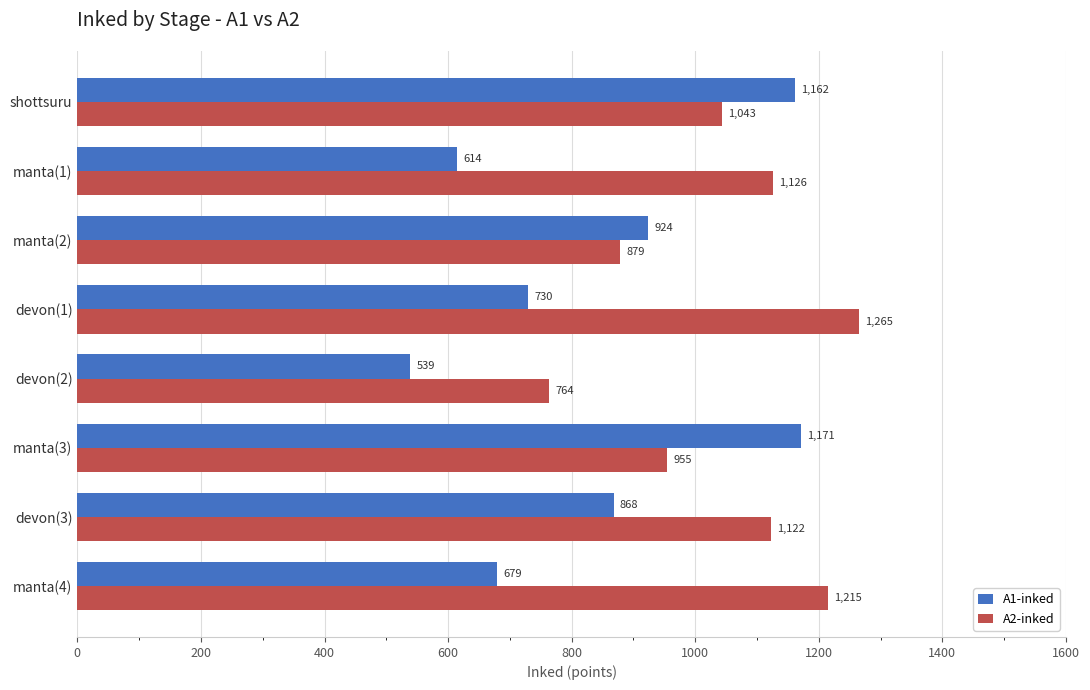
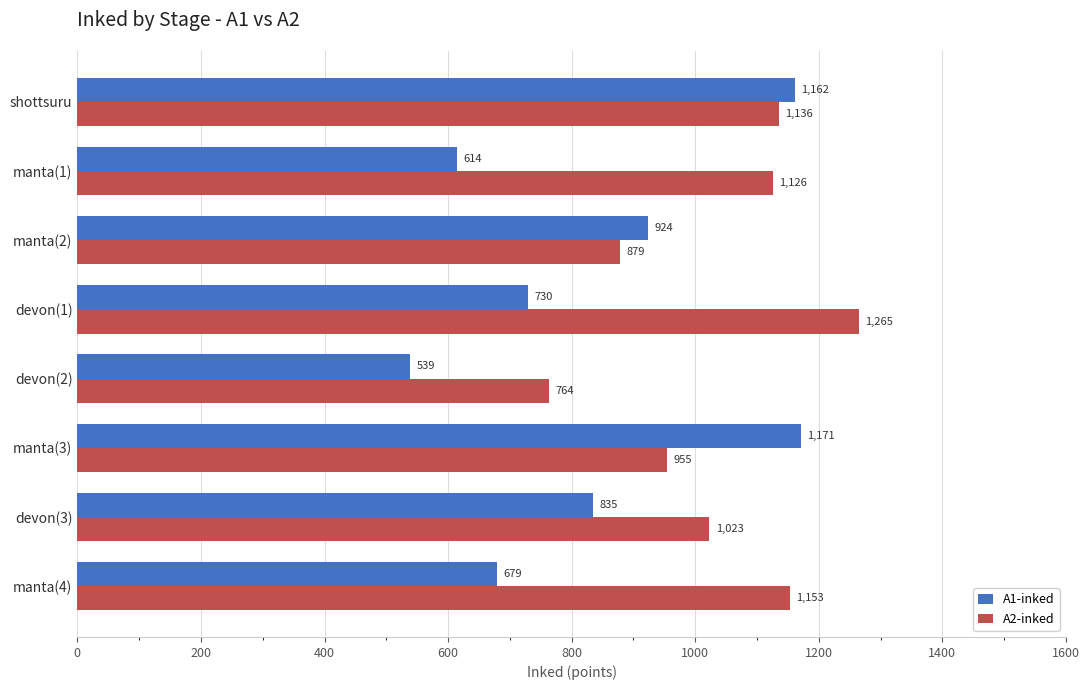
A2-inked, shottsuru: 1,043 -> 1,136
A1-inked, devon(3): 868 -> 835
A2-inked, devon(3): 1,122 -> 1,023
A2-inked, manta(4): 1,215 -> 1,153
